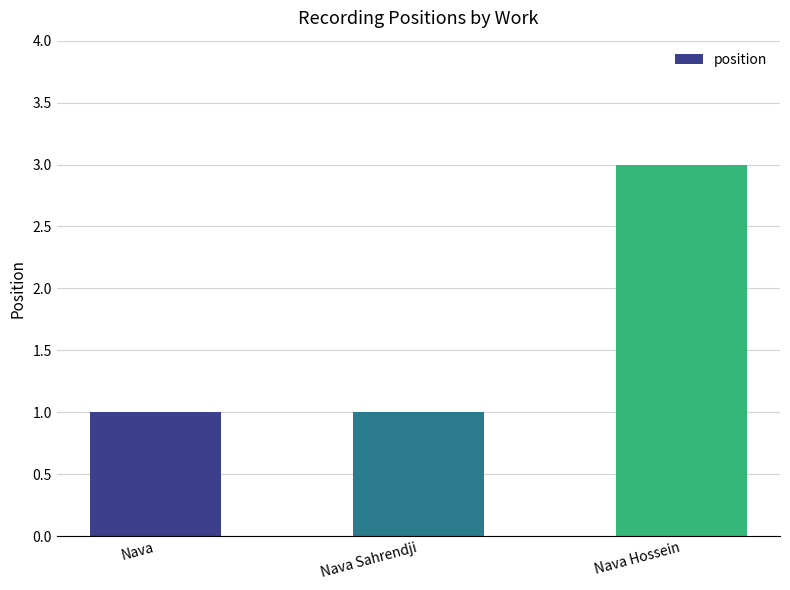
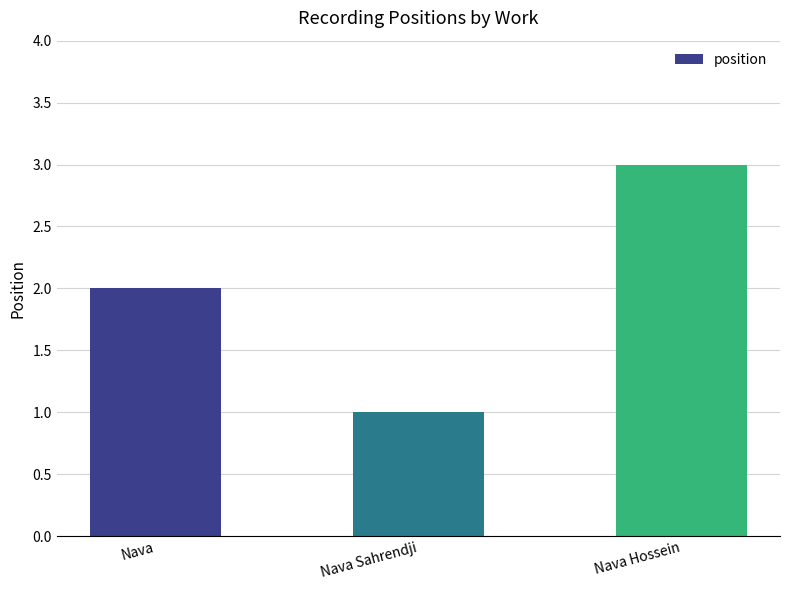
Nava: 1 -> 2
